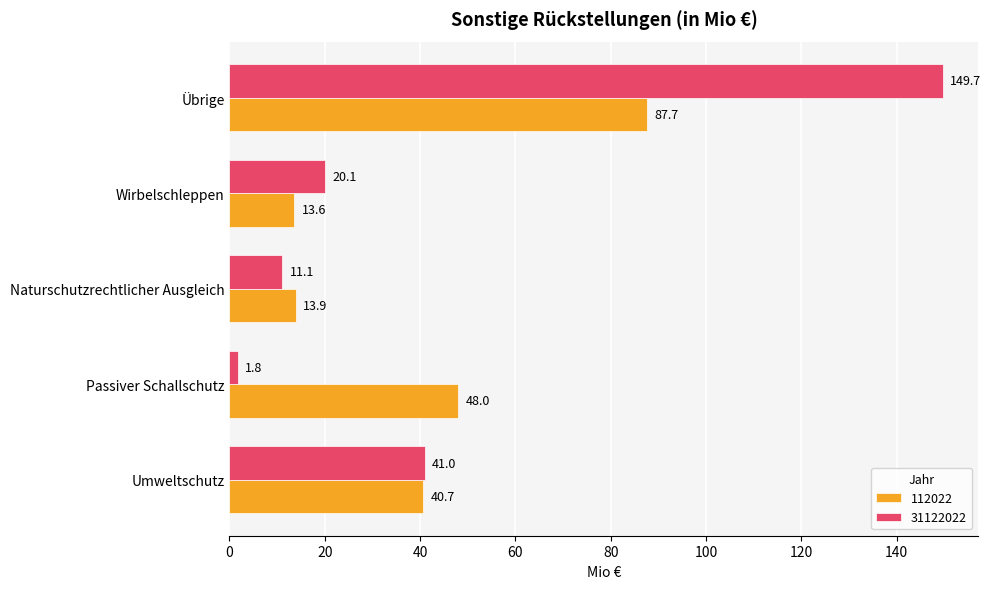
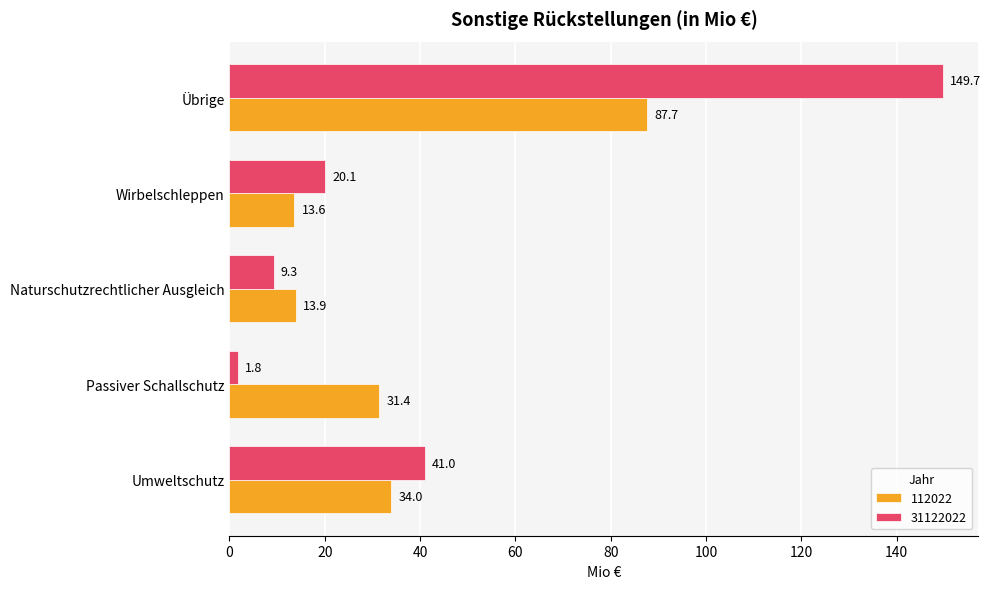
31122022, Naturschutzrechtlicher Ausgleich: 11.1 -> 9.3
112022, Passiver Schallschutz: 48.0 -> 31.4
112022, Umweltschutz: 40.7 -> 34.0
